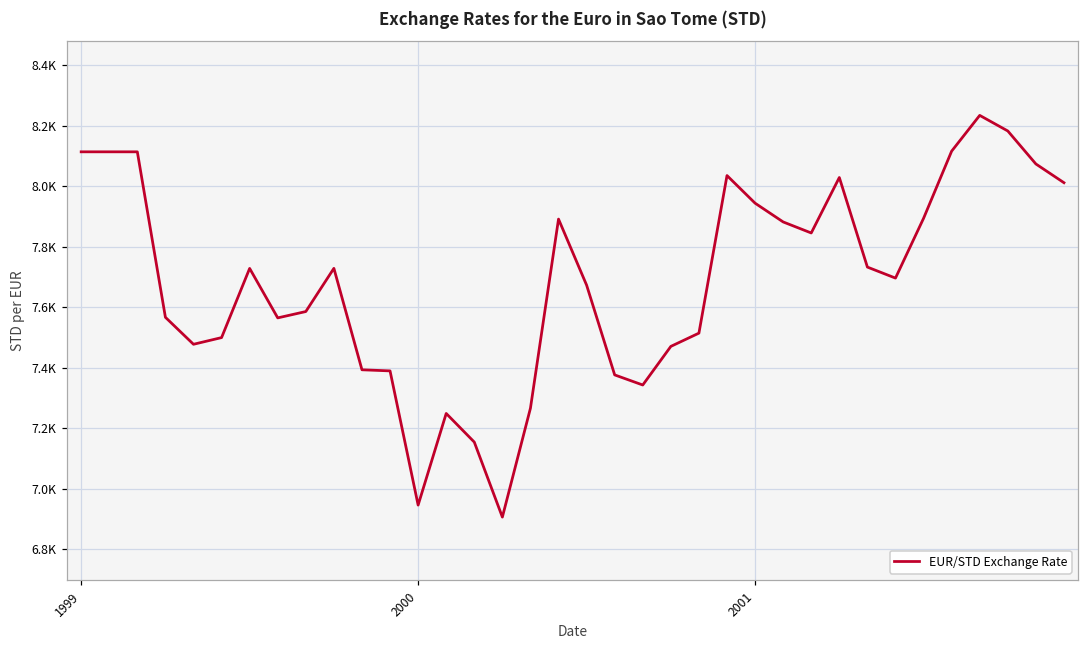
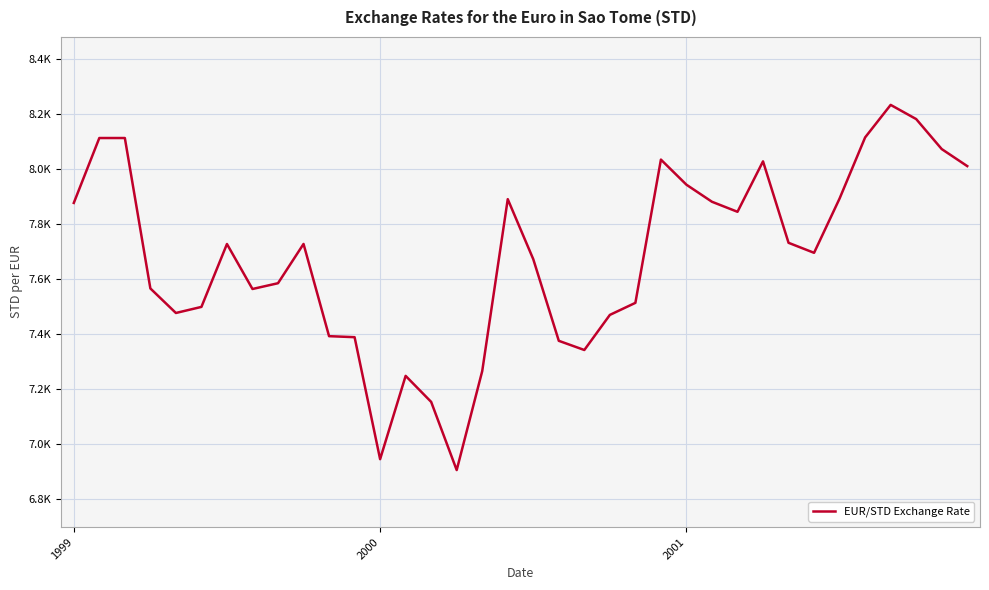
1999: 8110 -> 7880
